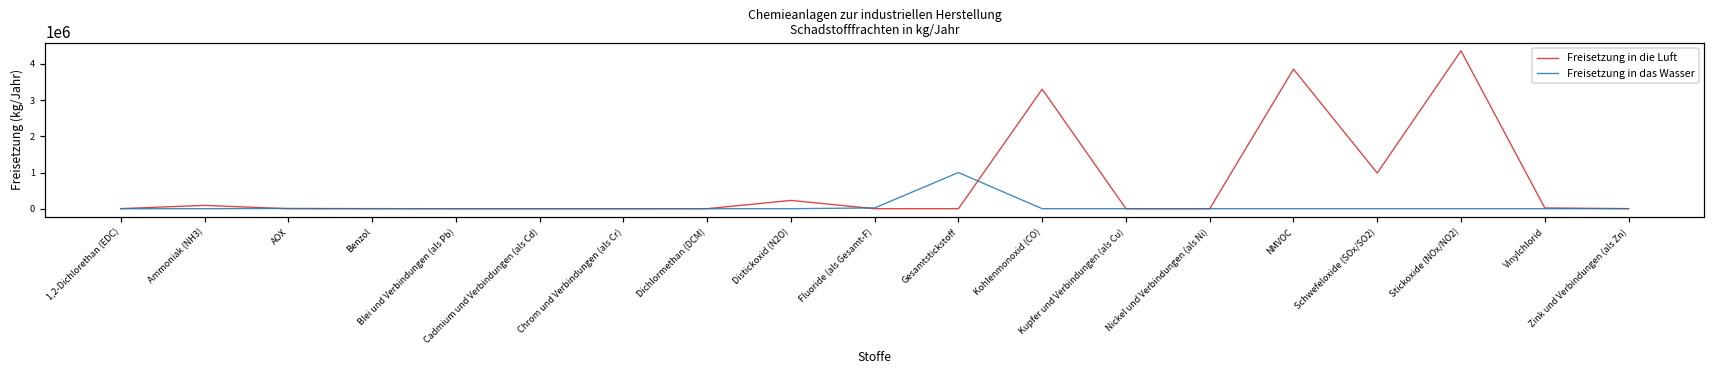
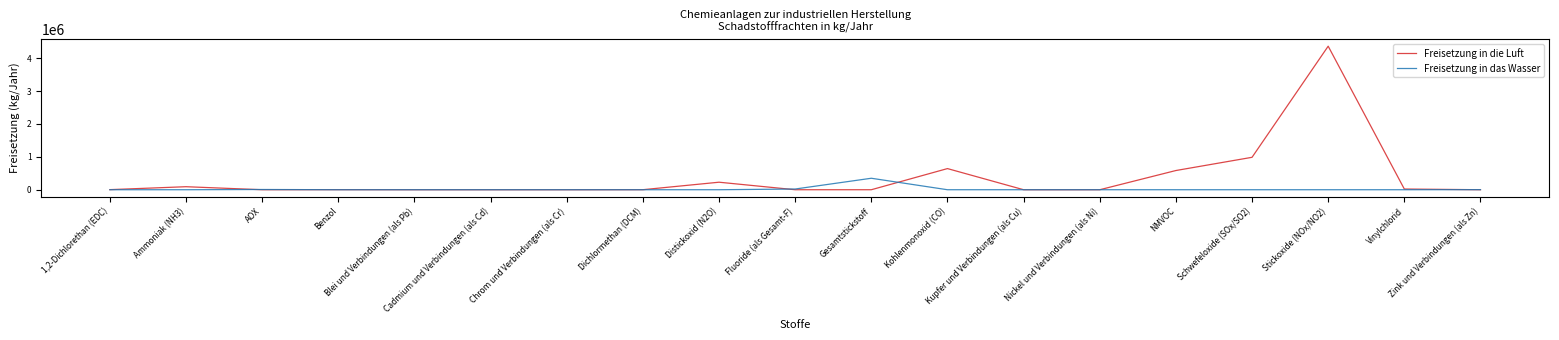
Freisetzung in das Wasser, Gesamtstickstoff: 1000000 -> 300000
Freisetzung in die Luft, Kohlenmonoxid (CO): 3300000 -> 600000
Freisetzung in die Luft, NMVOC: 3900000 -> 600000
